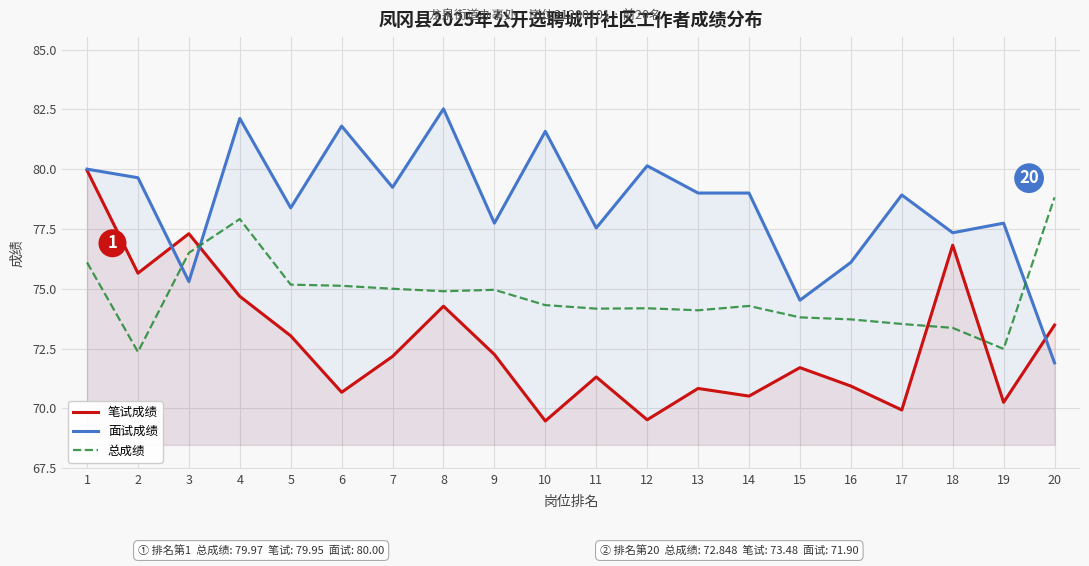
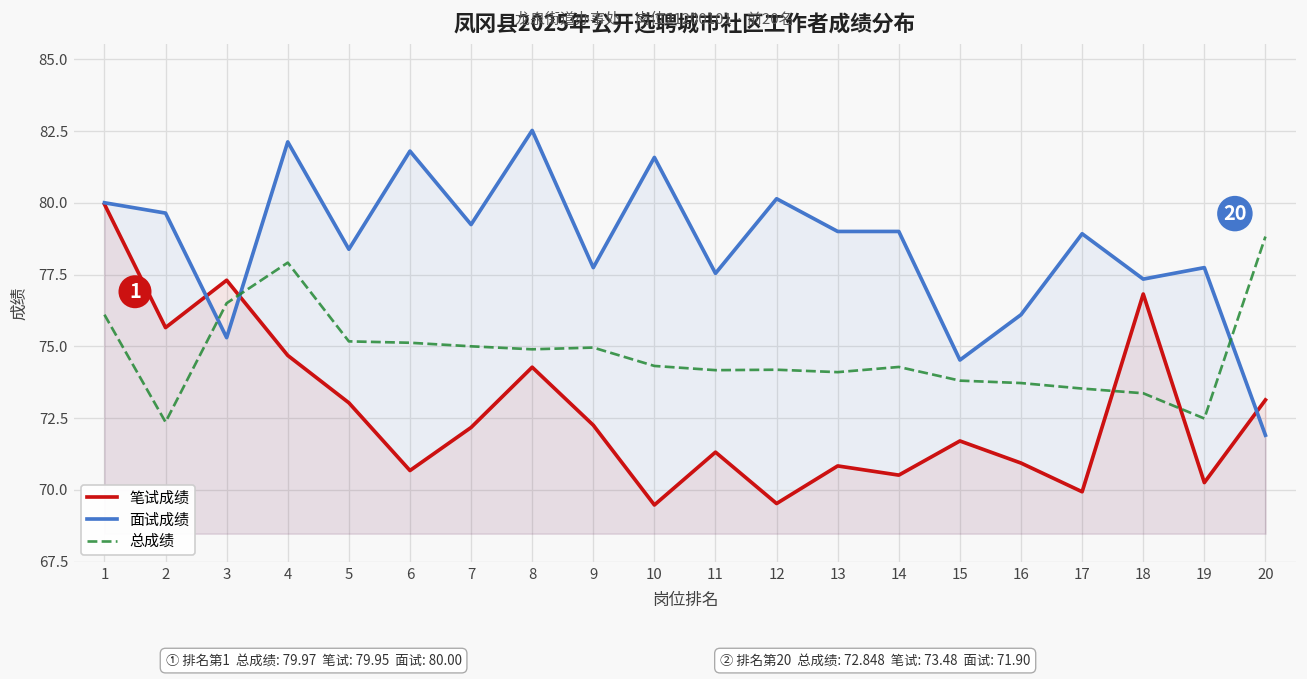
笔试成绩, 20: 73.5 -> 73.1
